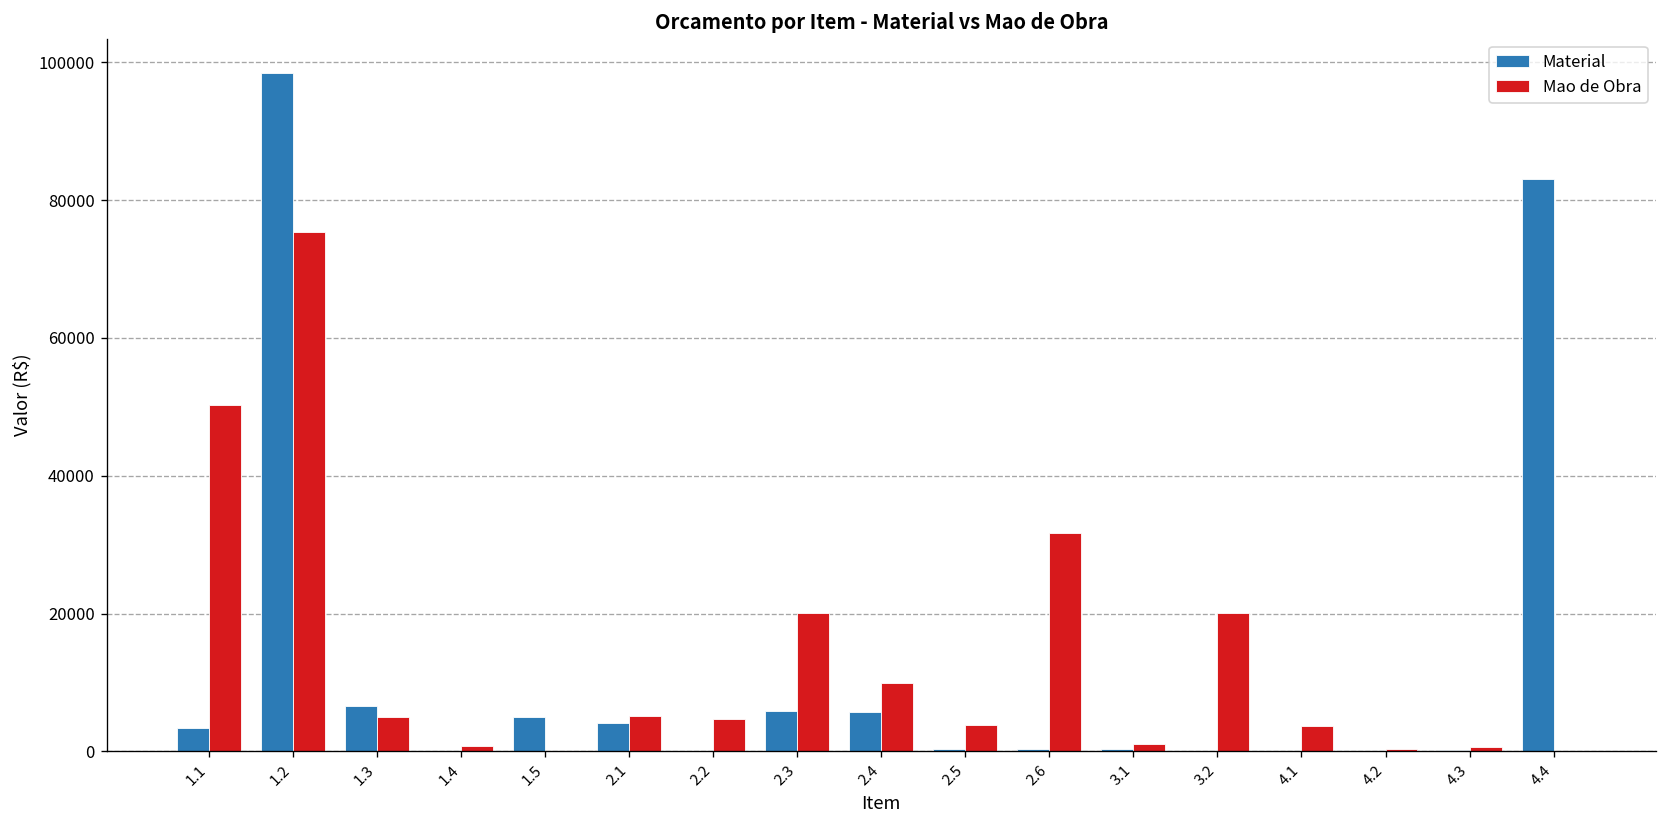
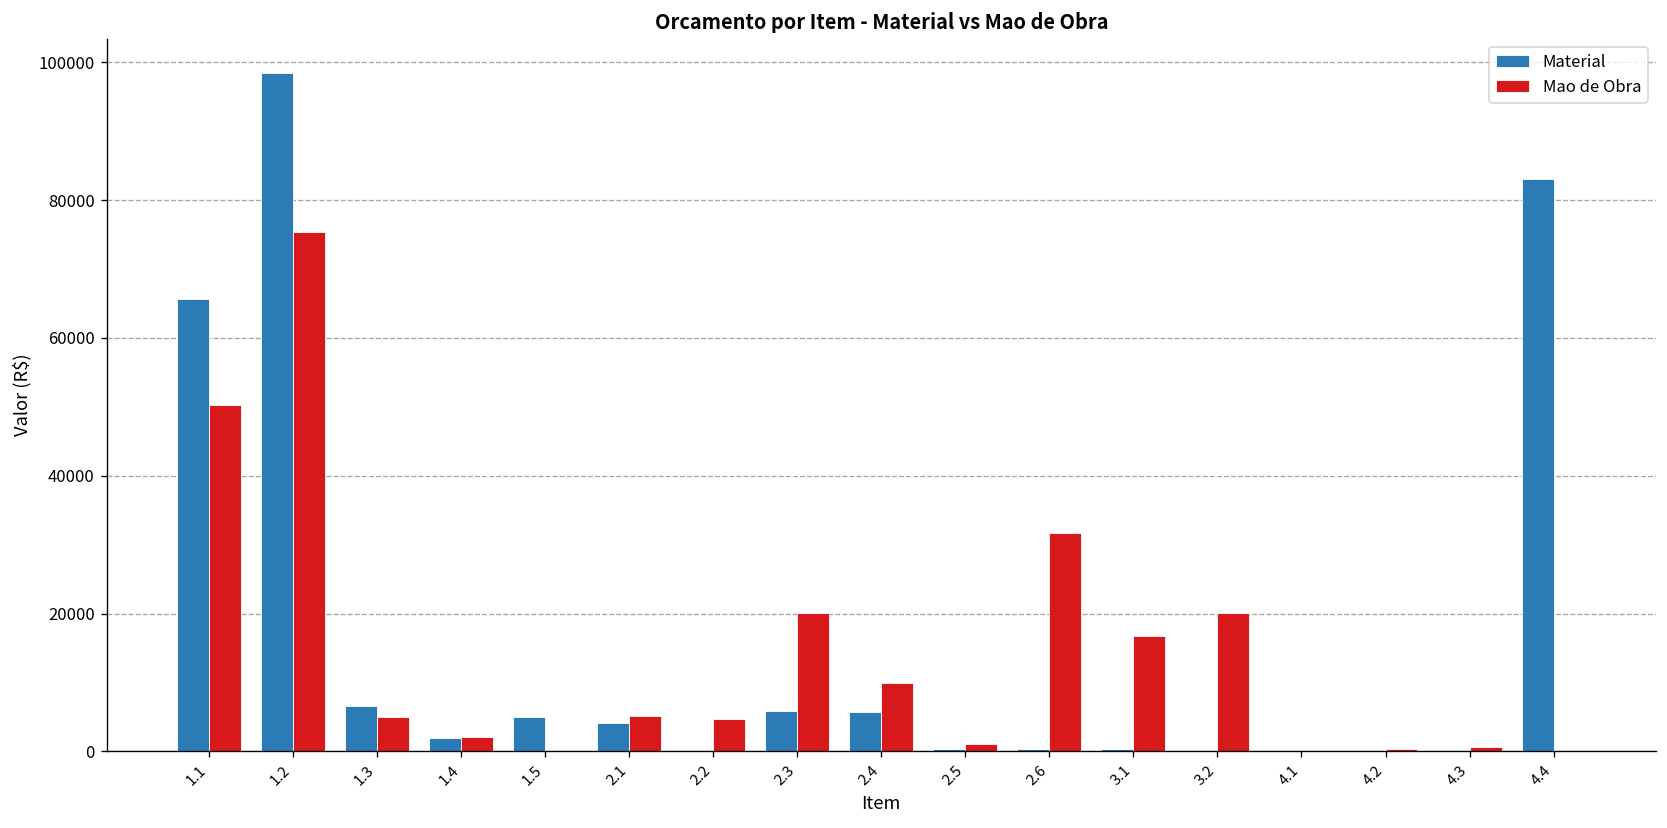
Material, 1.1: 3000 -> 66000
Material, 1.4: 0 -> 2000
Mao de Obra, 1.4: 1000 -> 2000
Mao de Obra, 2.5: 4000 -> 1000
Mao de Obra, 3.1: 1000 -> 17000
Mao de Obra, 4.1: 4000 -> 0
